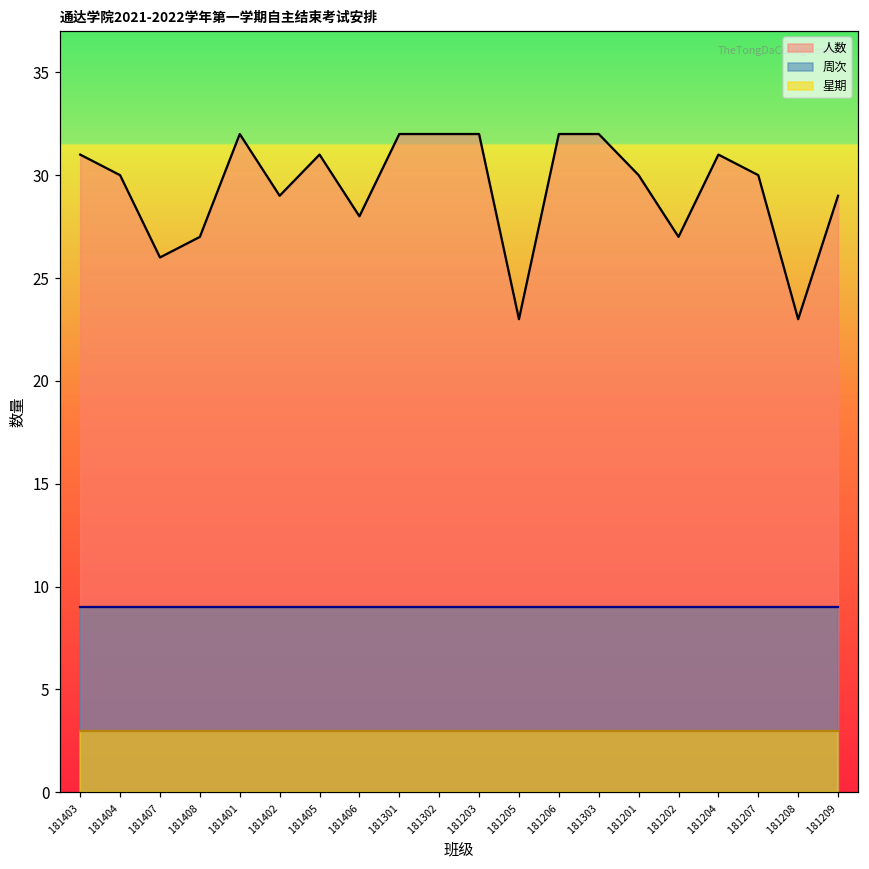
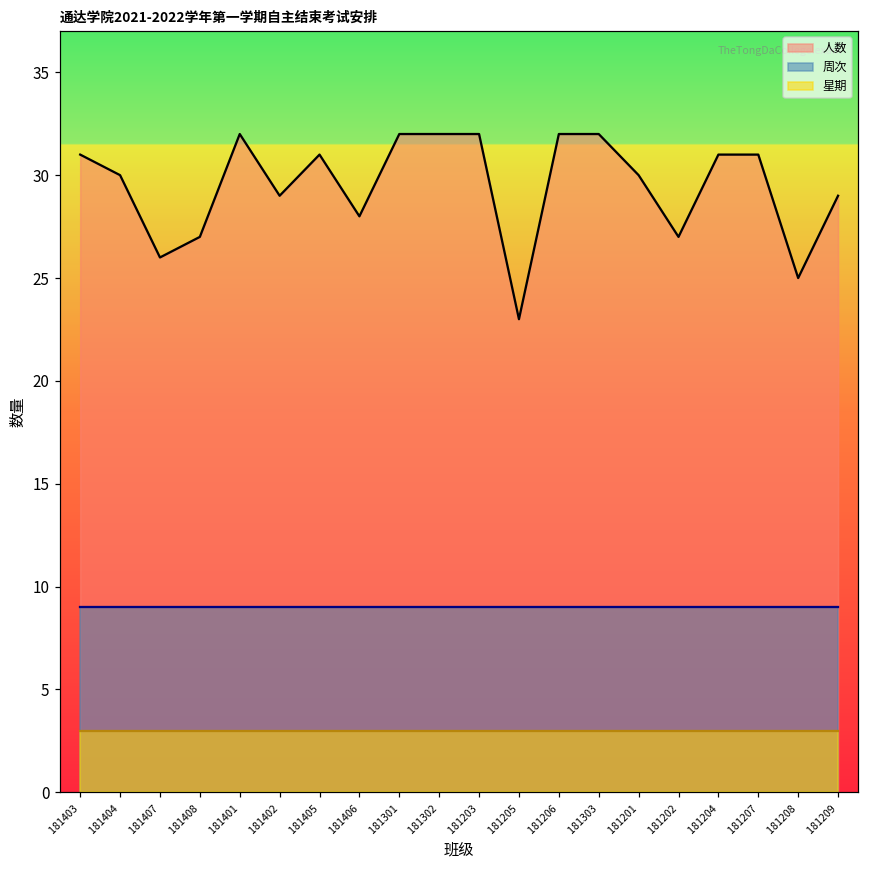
人数, 181207: 30 -> 31
人数, 181208: 23 -> 25
